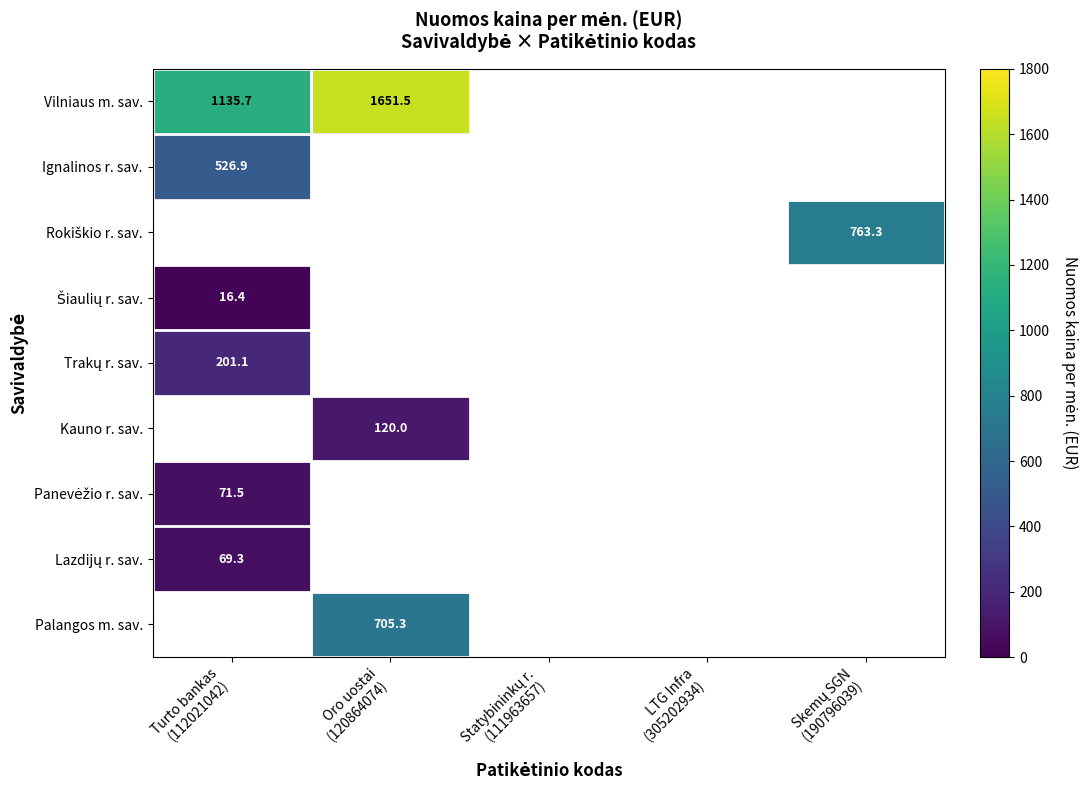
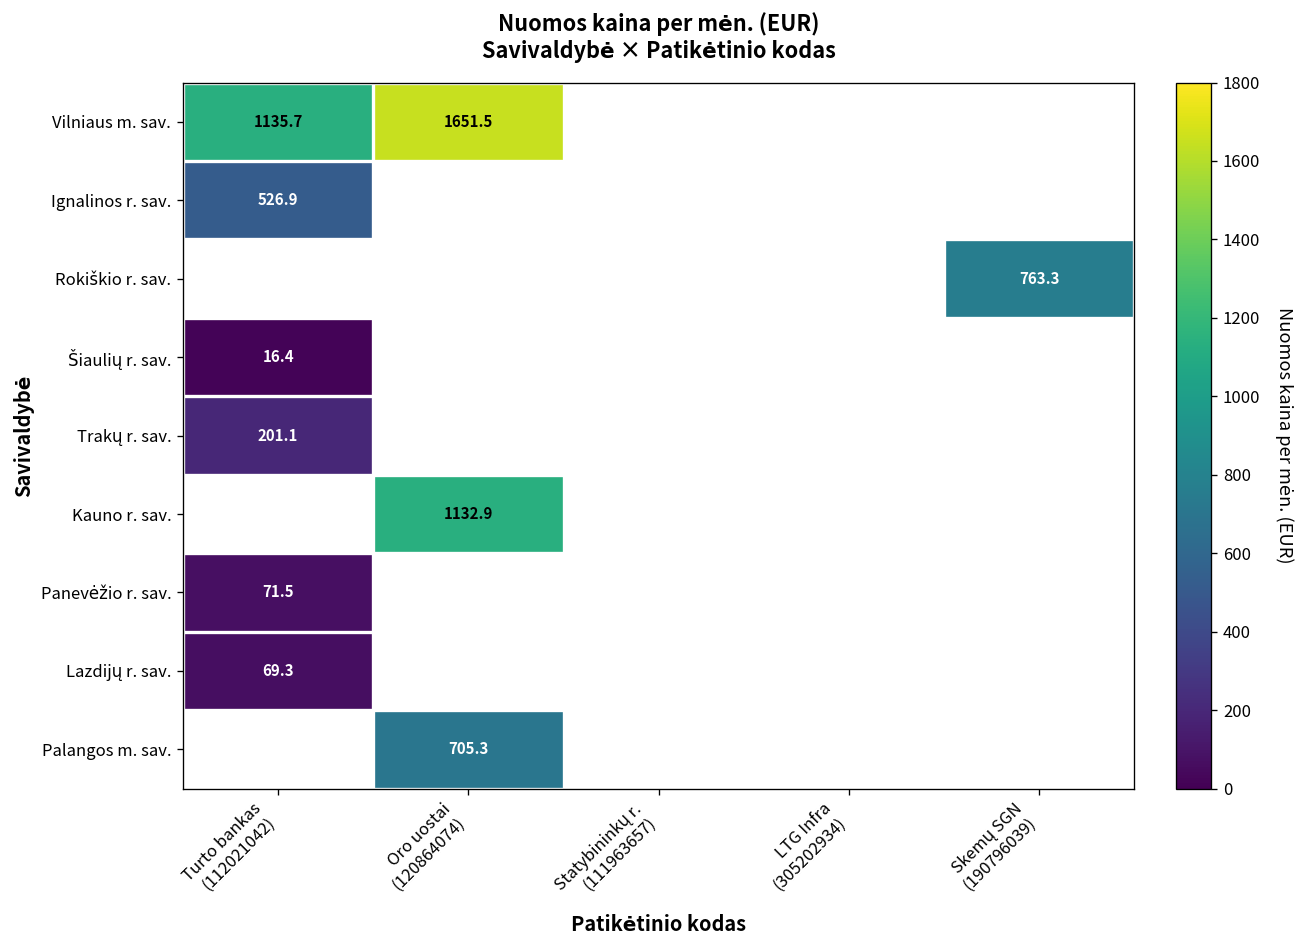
Kauno r. sav., Oro uostai (120864074): 120.0 -> 1132.9
